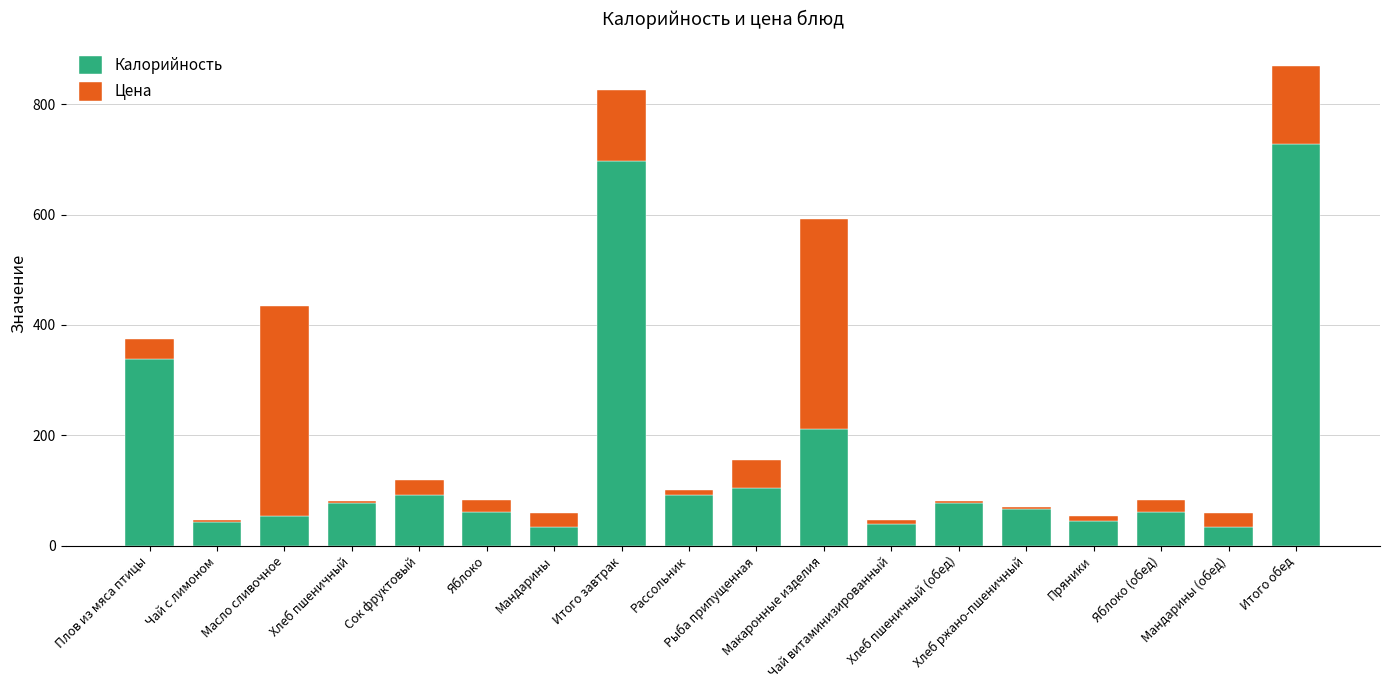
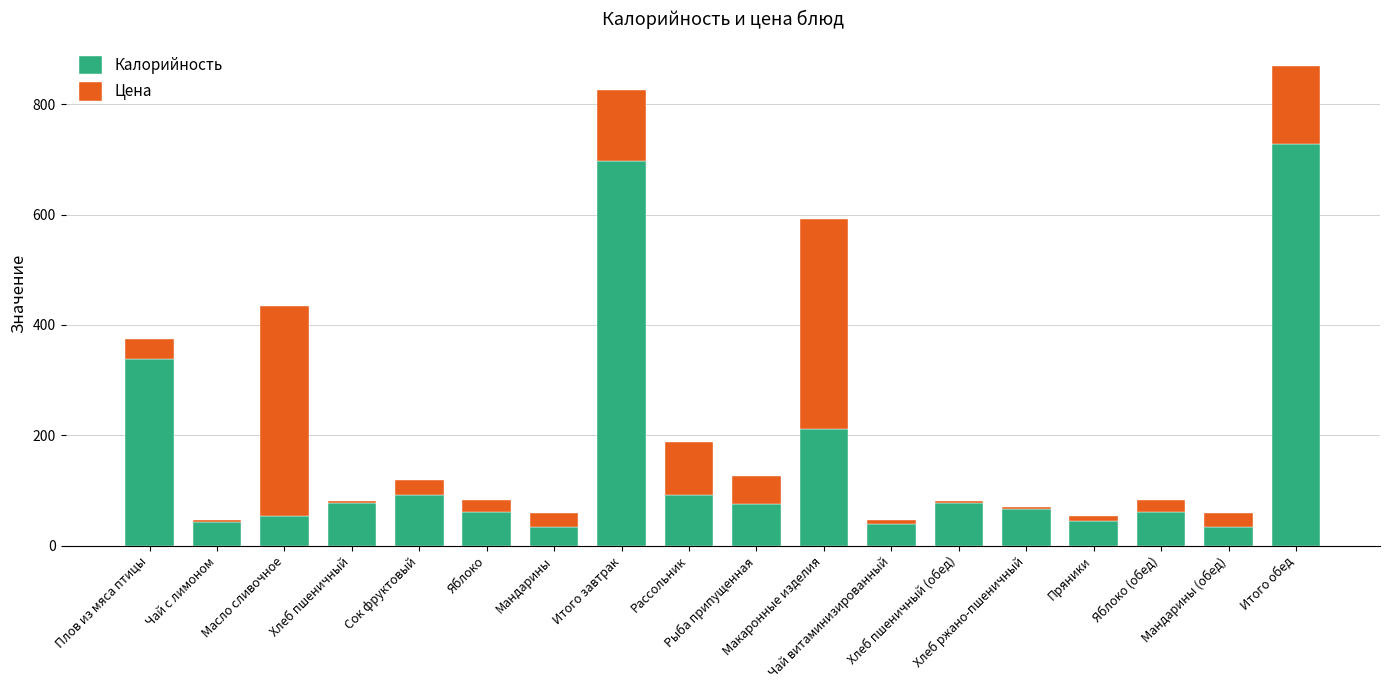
Цена, Рассольник: 10 -> 100
Калорийность, Рыба припущенная: 100 -> 70
